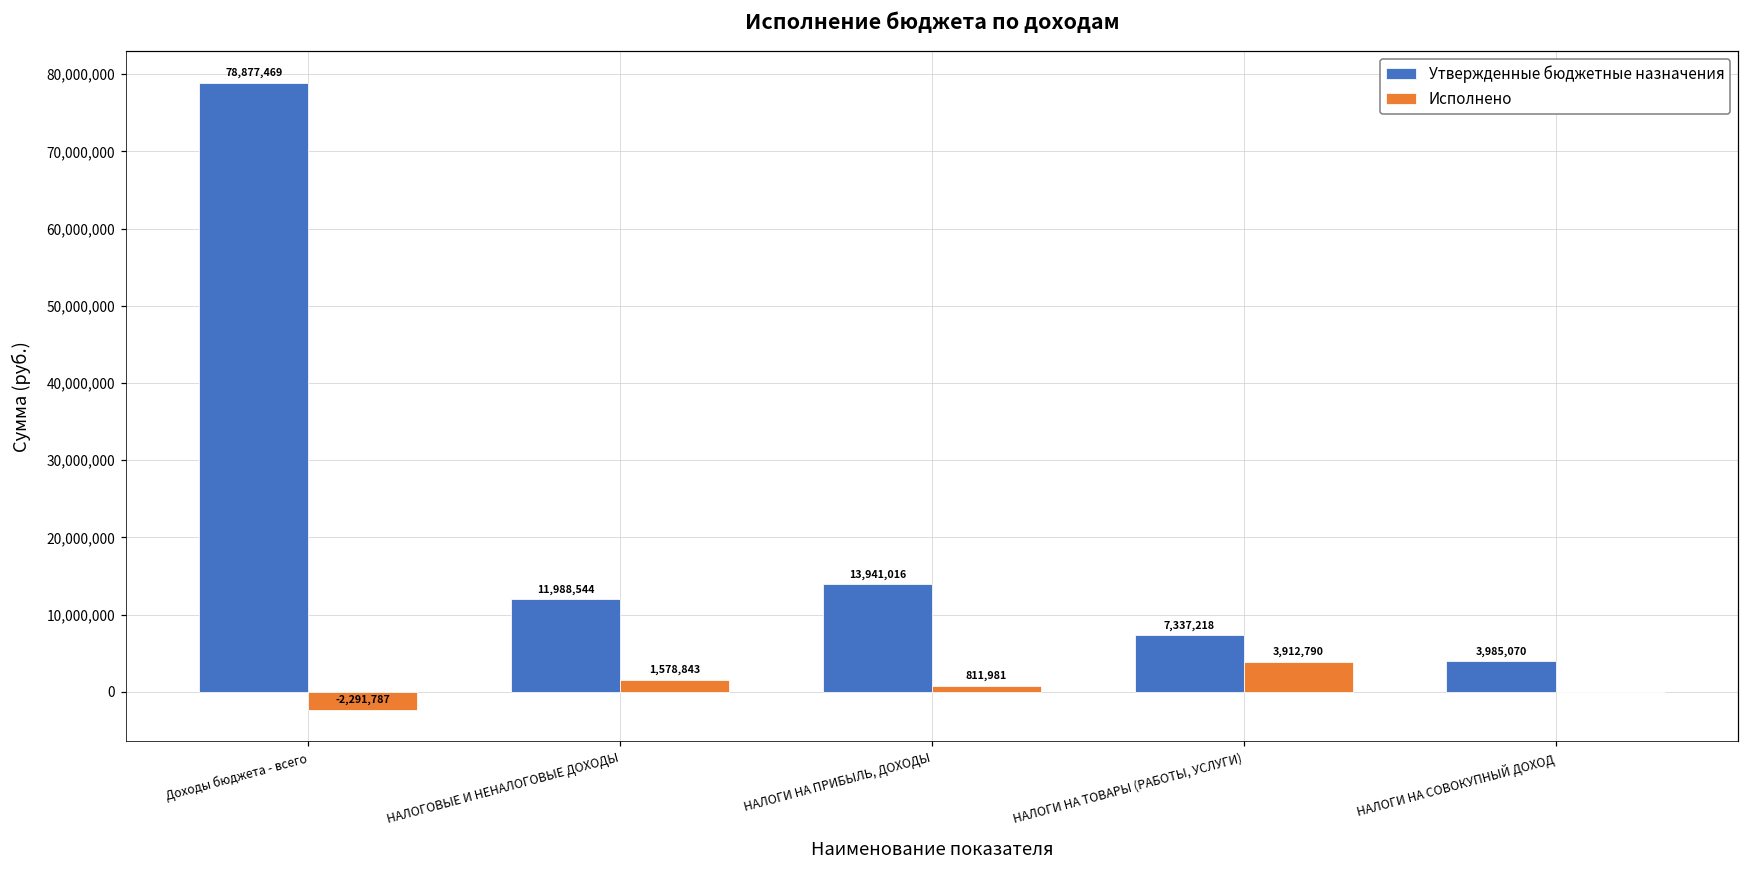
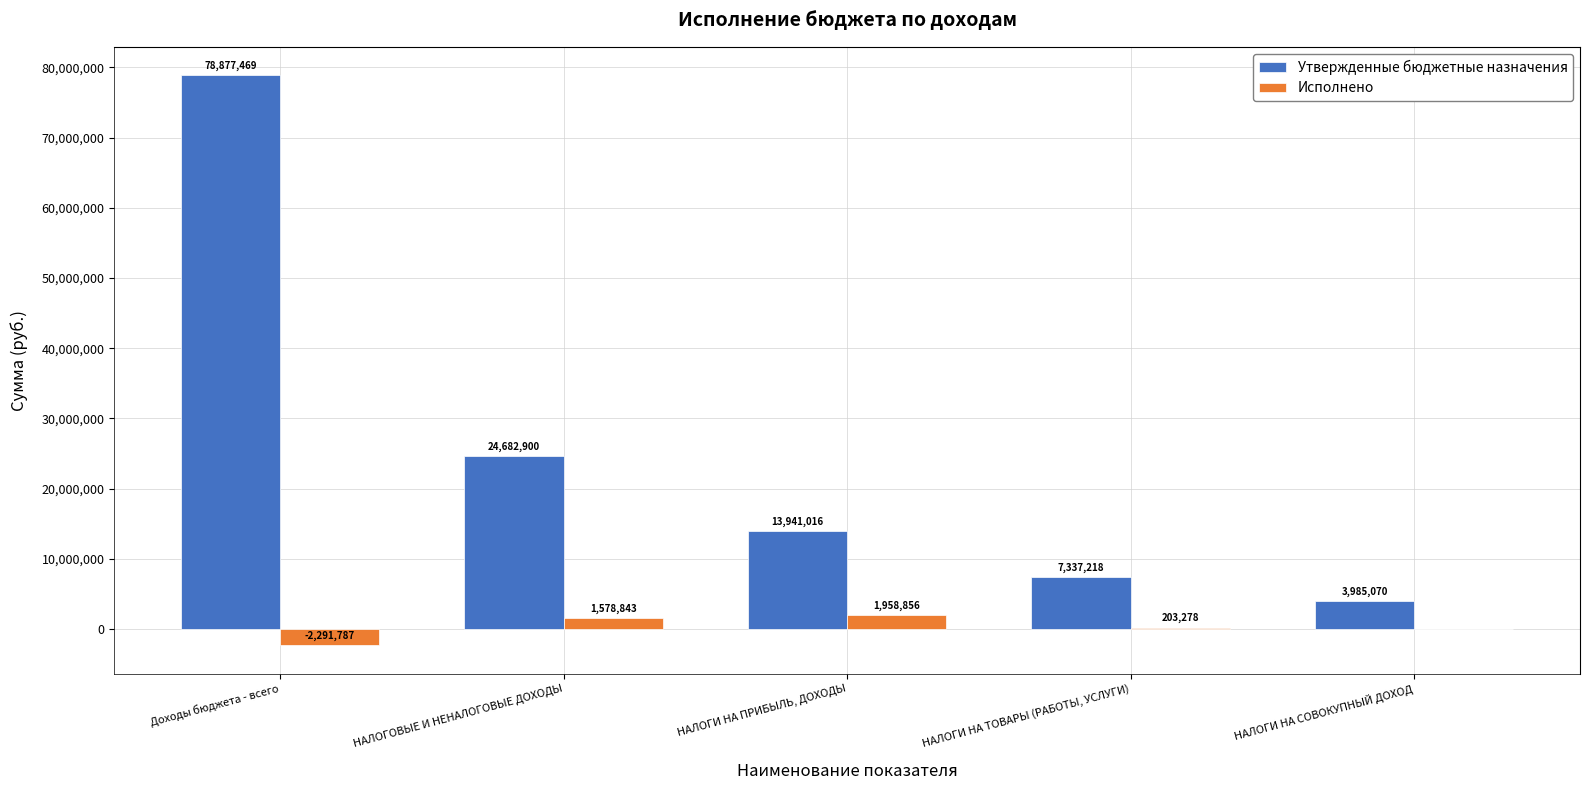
Утвержденные бюджетные назначения, НАЛОГОВЫЕ И НЕНАЛОГОВЫЕ ДОХОДЫ: 11,988,544 -> 24,682,900
Исполнено, НАЛОГИ НА ПРИБЫЛЬ, ДОХОДЫ: 811,981 -> 1,958,856
Исполнено, НАЛОГИ НА ТОВАРЫ (РАБОТЫ, УСЛУГИ): 3,912,790 -> 203,278
